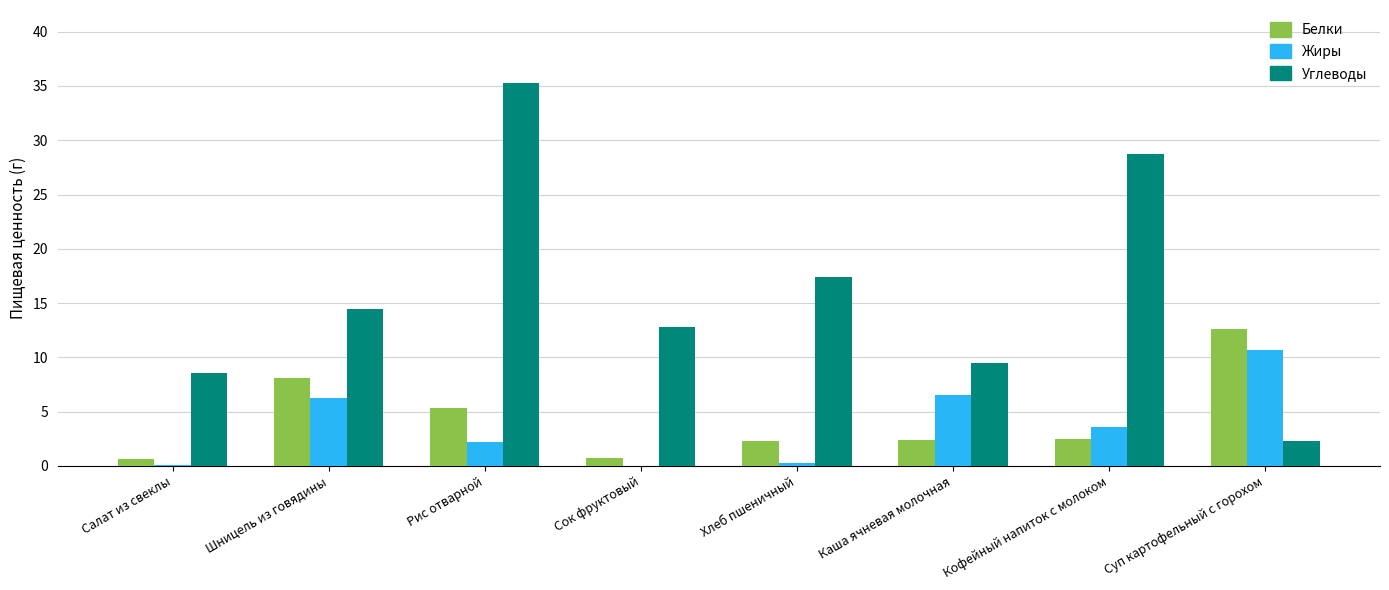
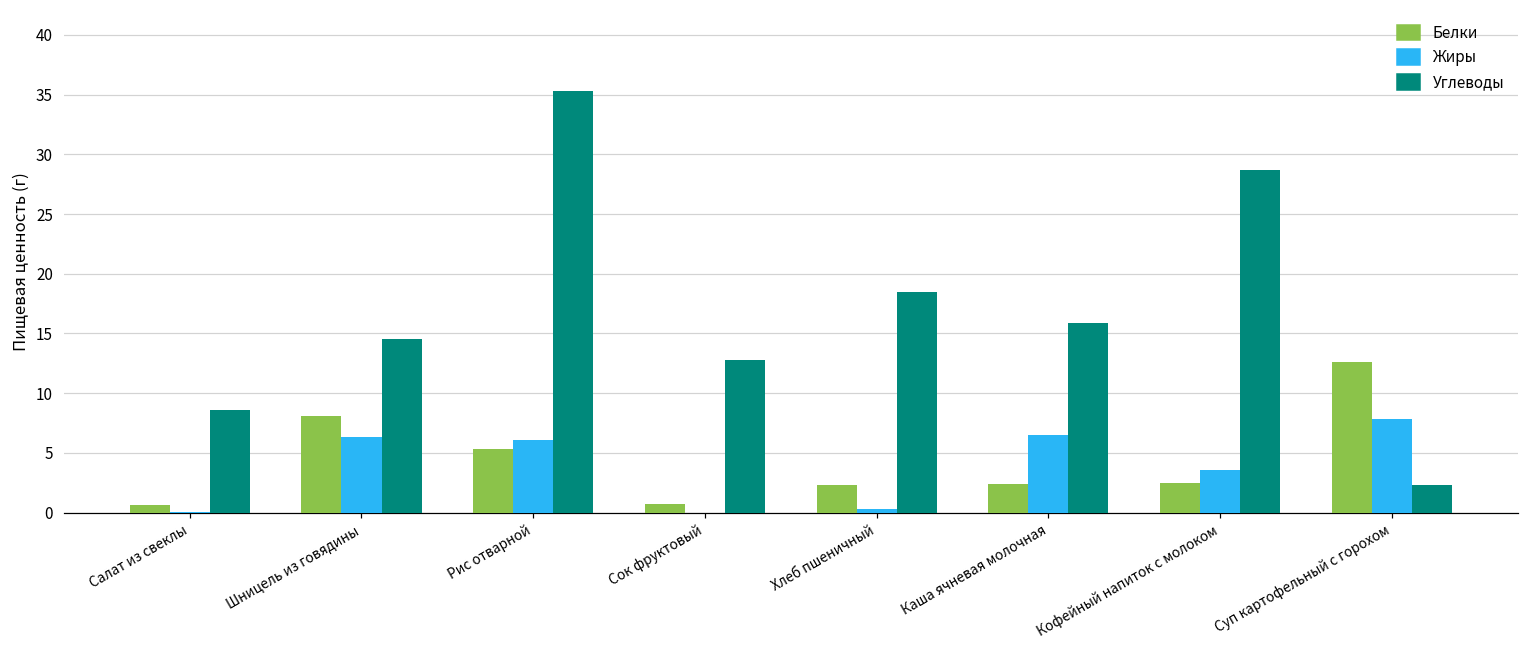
Жиры, Рис отварной: 2.2 -> 6.1
Углеводы, Хлеб пшеничный: 17.4 -> 18.5
Углеводы, Каша ячневая молочная: 9.5 -> 15.9
Жиры, Суп картофельный с горохом: 10.7 -> 7.8
